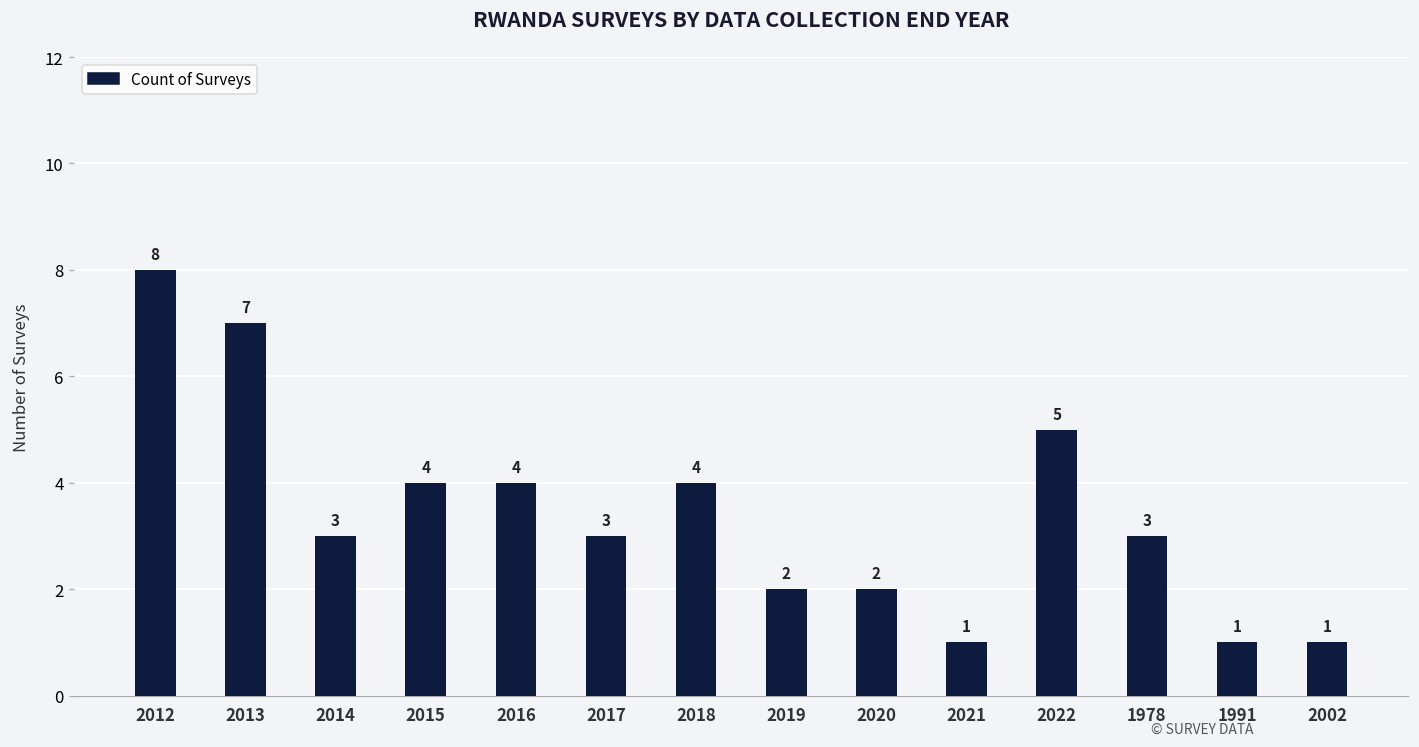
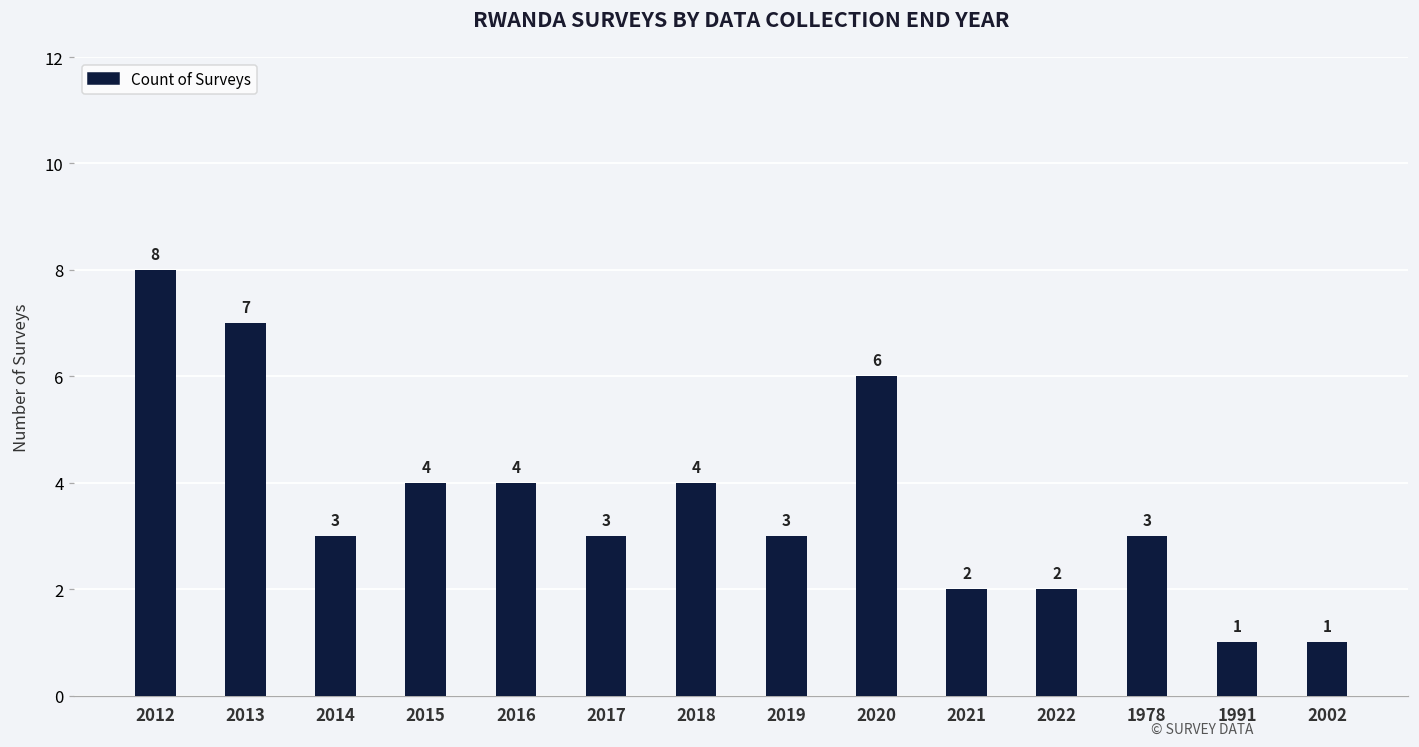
2019: 2 -> 3
2020: 2 -> 6
2021: 1 -> 2
2022: 5 -> 2
